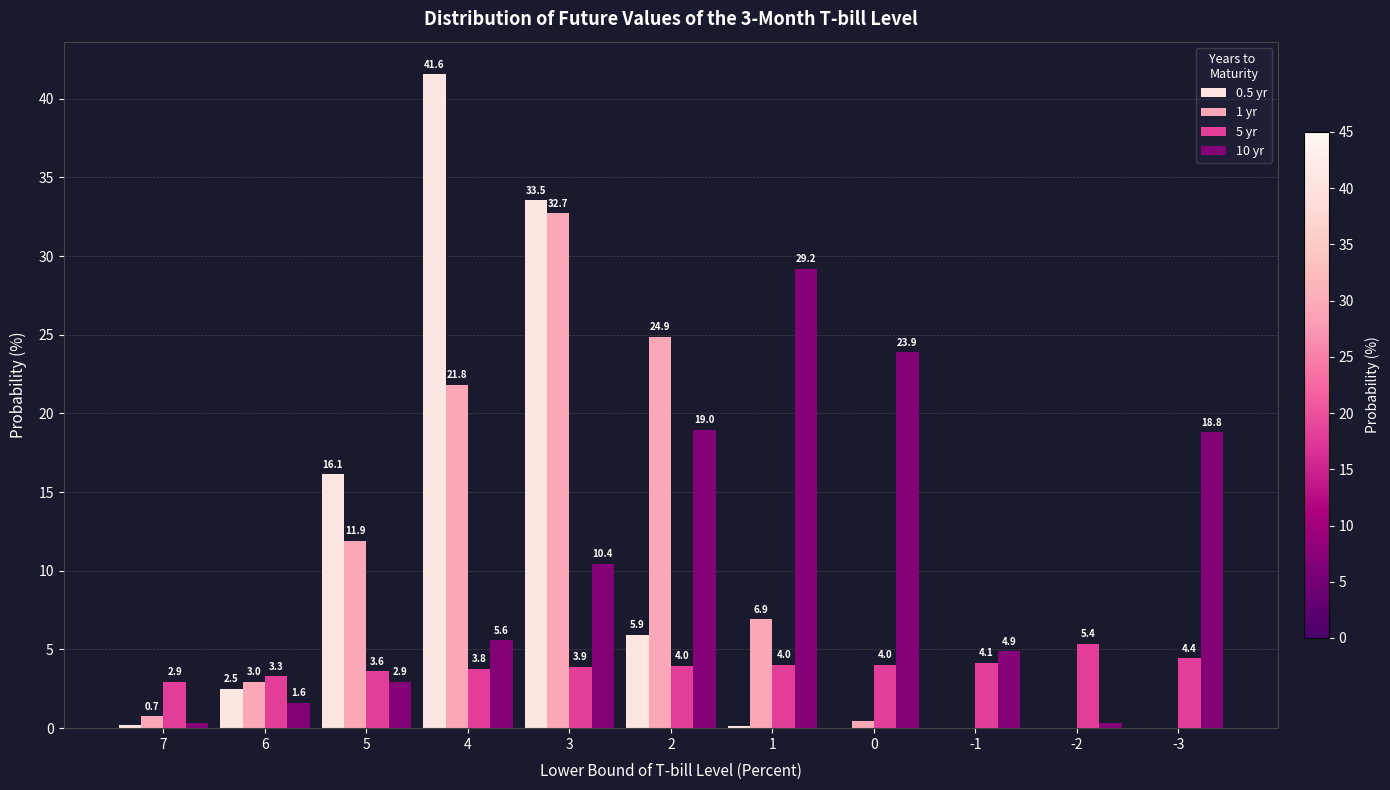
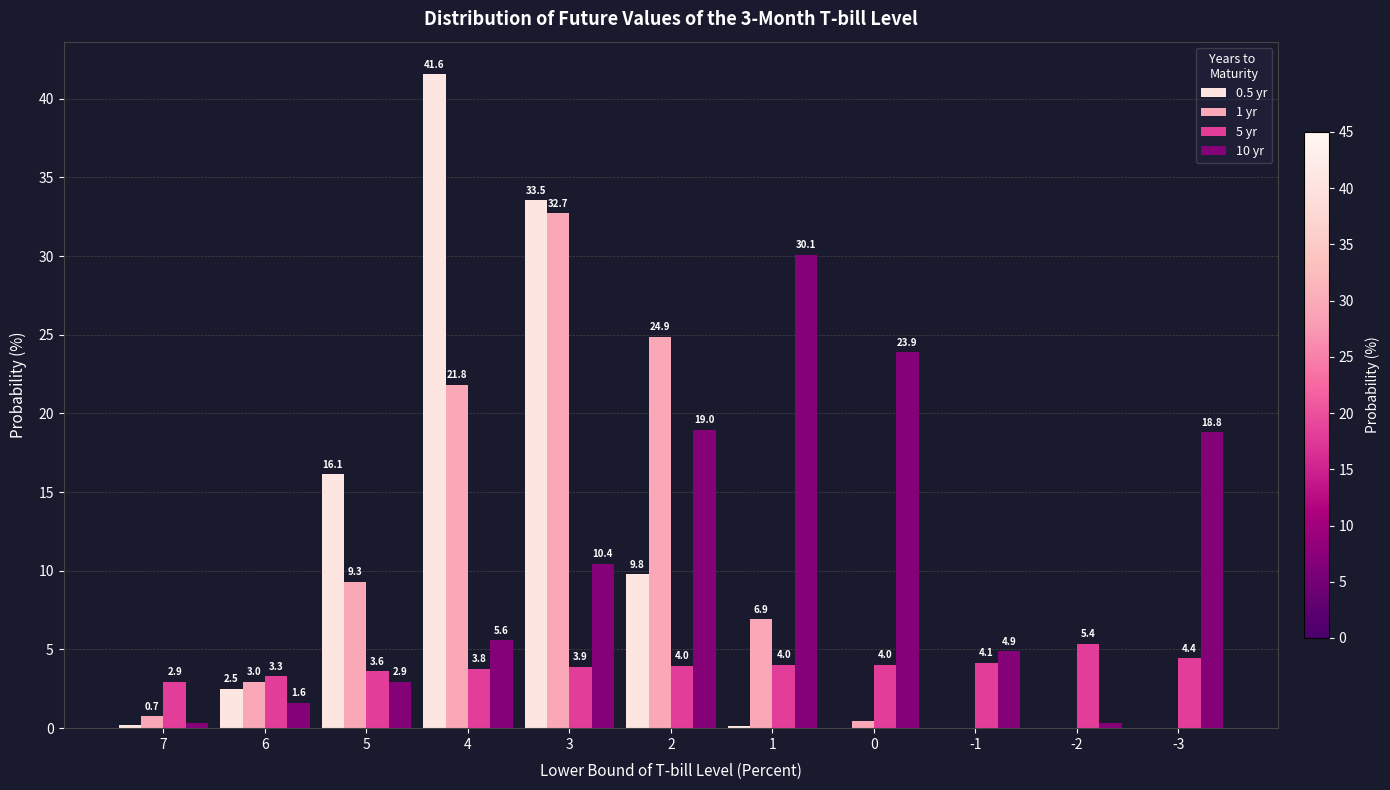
1 yr, 5: 11.9 -> 9.3
0.5 yr, 2: 5.9 -> 9.8
10 yr, 1: 29.2 -> 30.1
